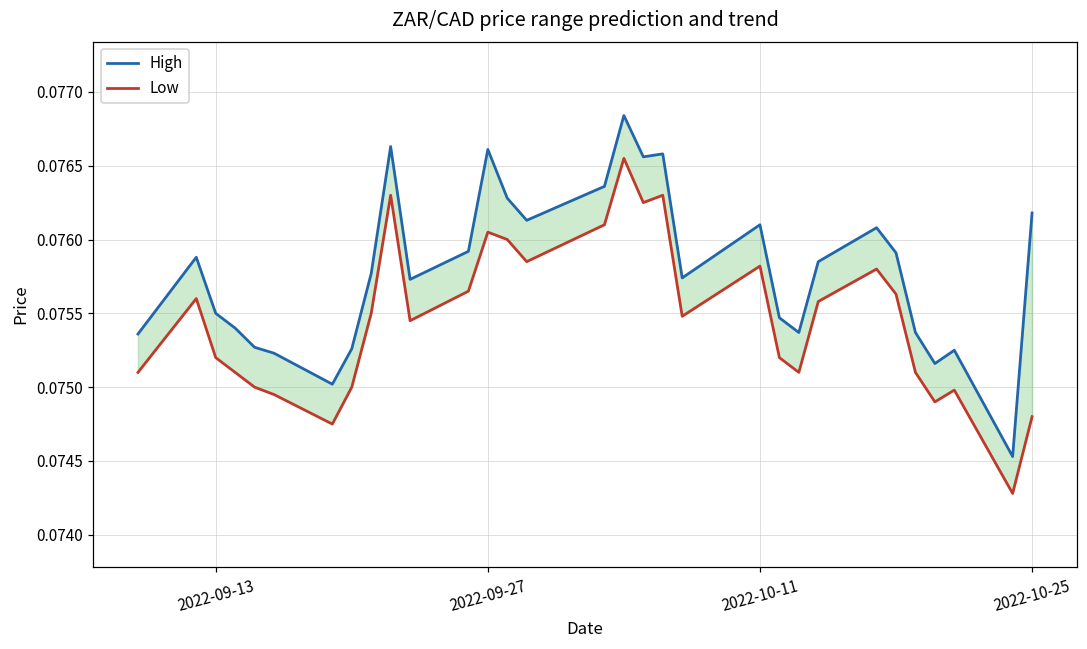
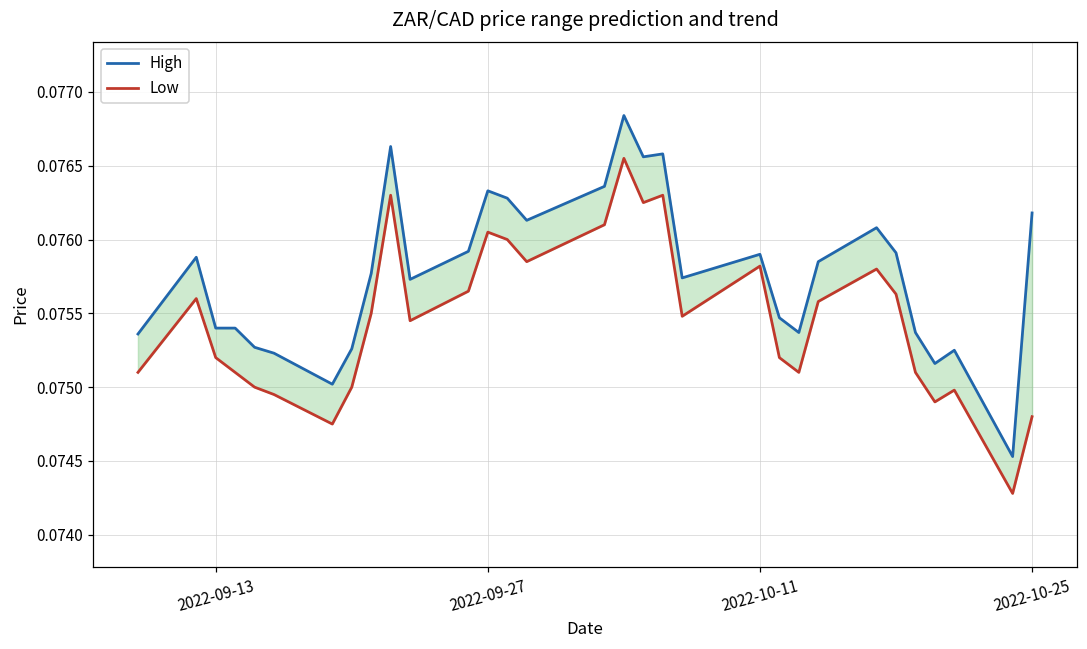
High, 2022-09-13: 0.0755 -> 0.0754
High, 2022-09-27: 0.07661 -> 0.07633
High, 2022-10-11: 0.0761 -> 0.0759
